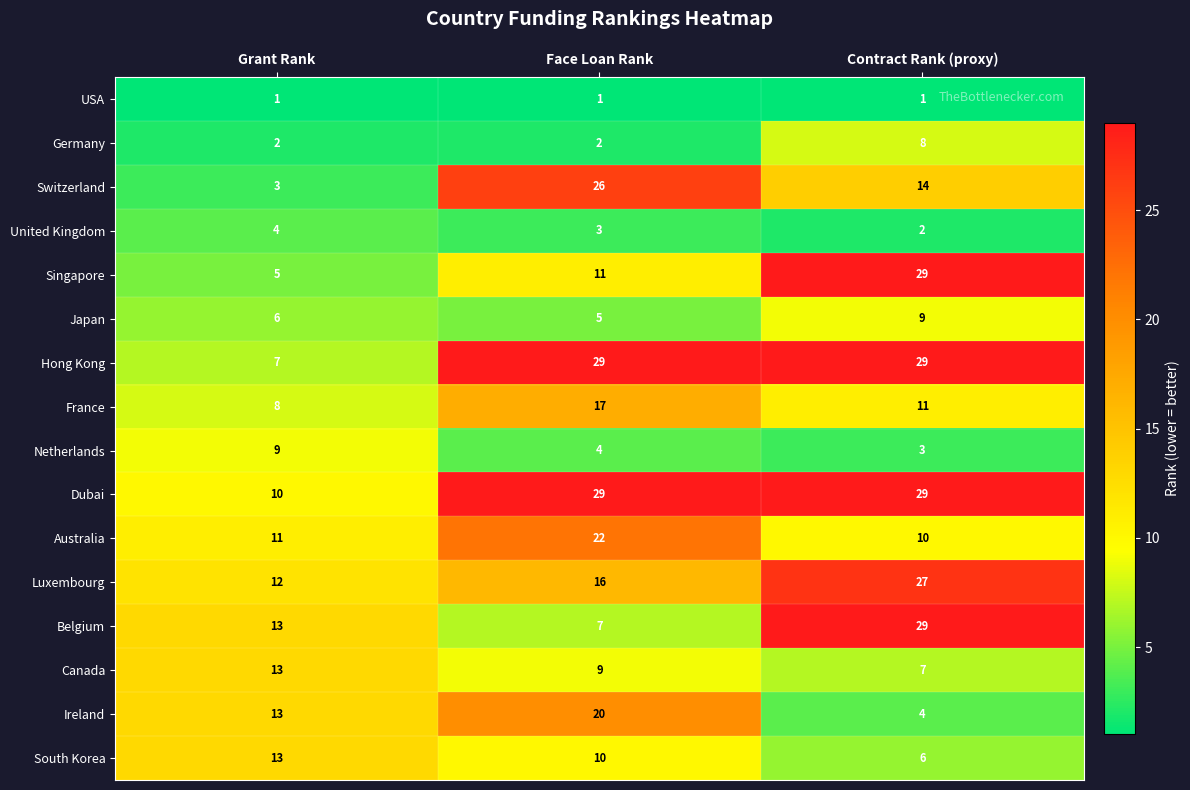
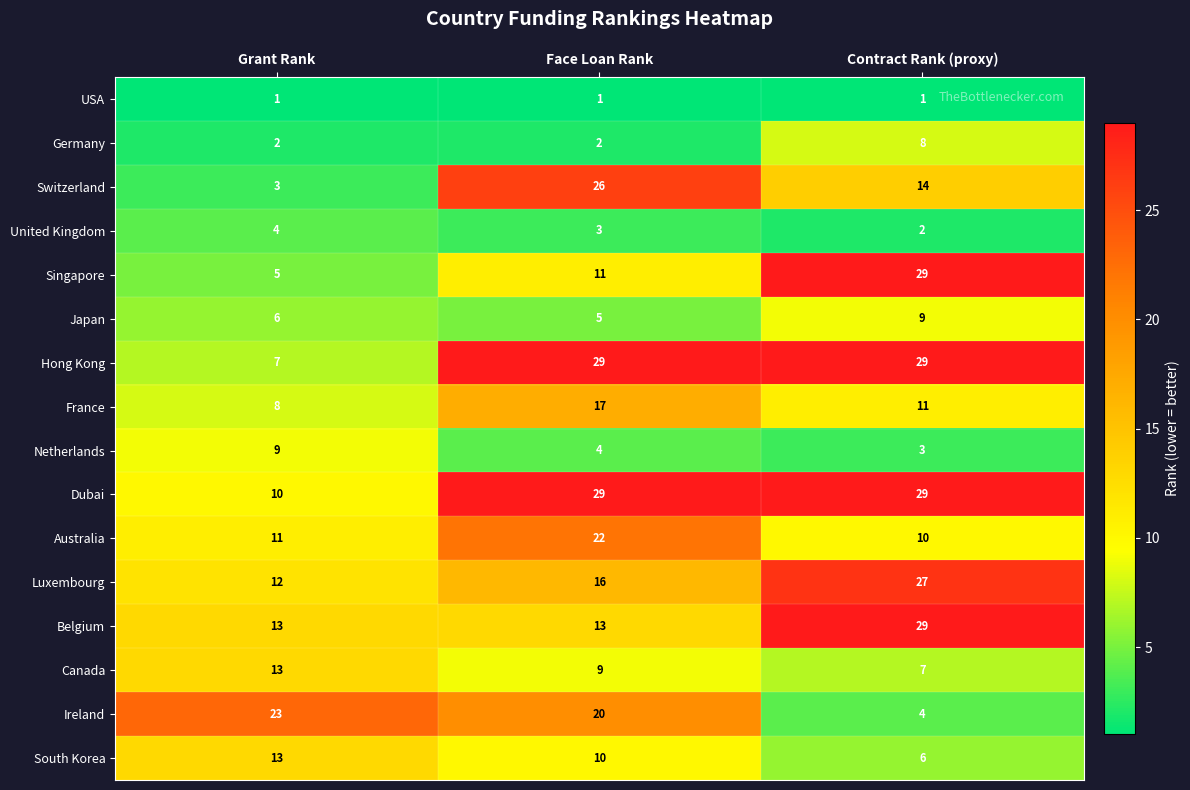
Belgium, Face Loan Rank: 7 -> 13
Ireland, Grant Rank: 13 -> 23
